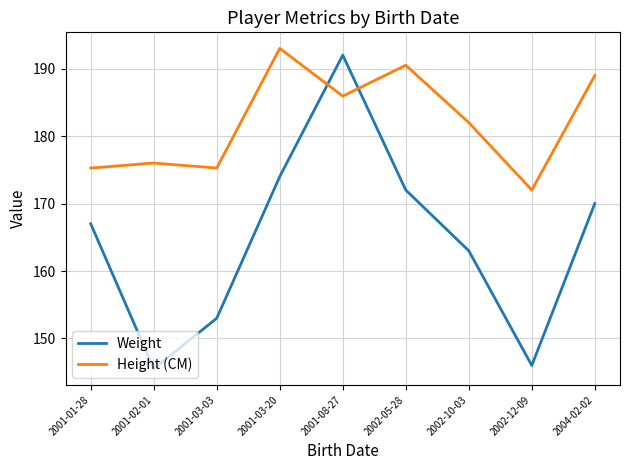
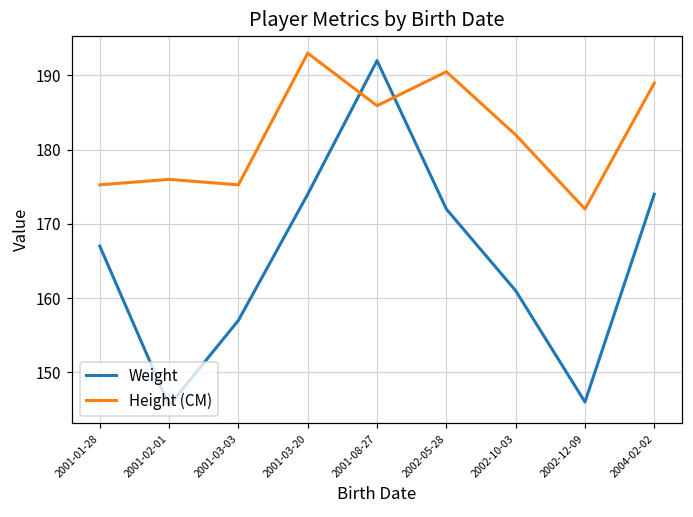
Weight, 2001-03-03: 153 -> 157
Weight, 2002-10-03: 163 -> 161
Weight, 2004-02-02: 170 -> 174
